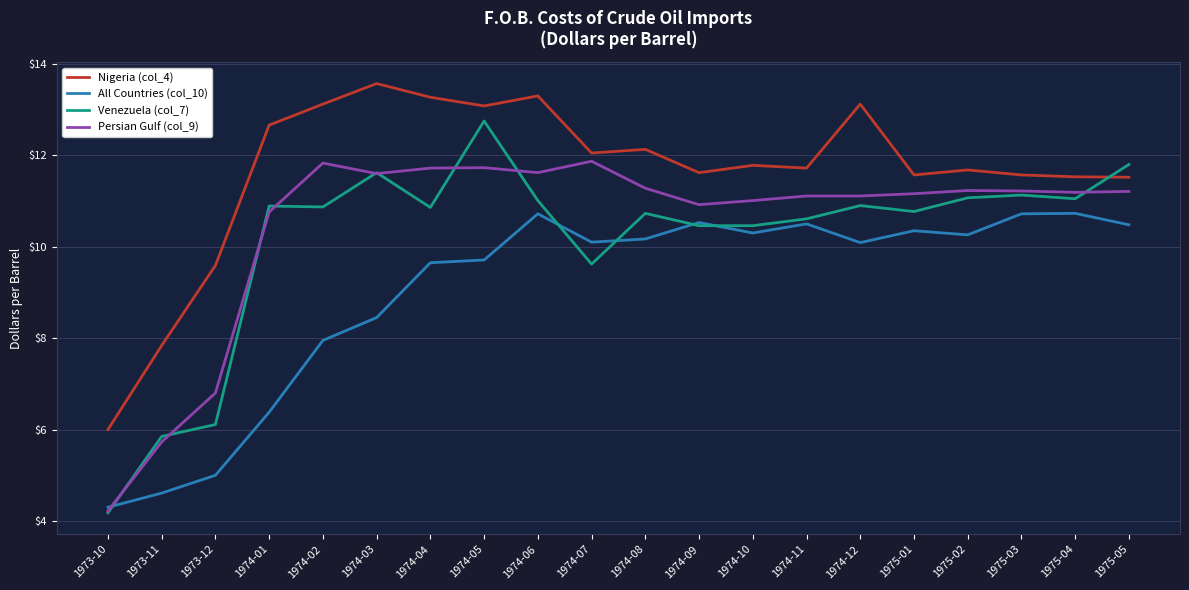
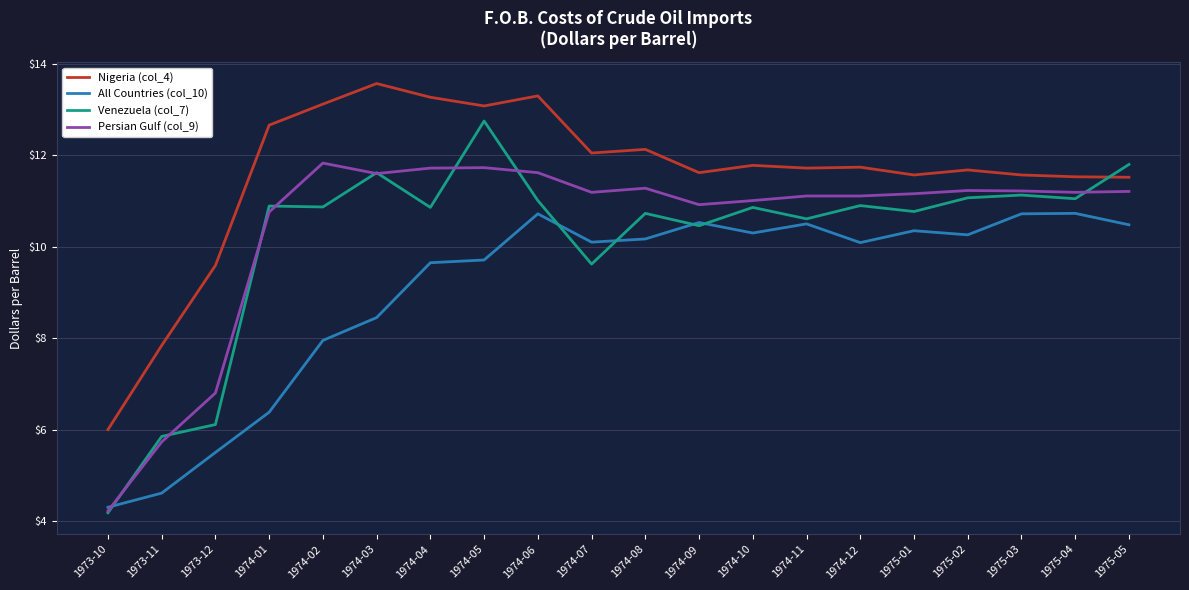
All Countries (col_10), 1973-12: $5.0 -> $5.5
Persian Gulf (col_9), 1974-07: $11.9 -> $11.2
Venezuela (col_7), 1974-10: $10.5 -> $10.9
Nigeria (col_4), 1974-12: $13.1 -> $11.7
